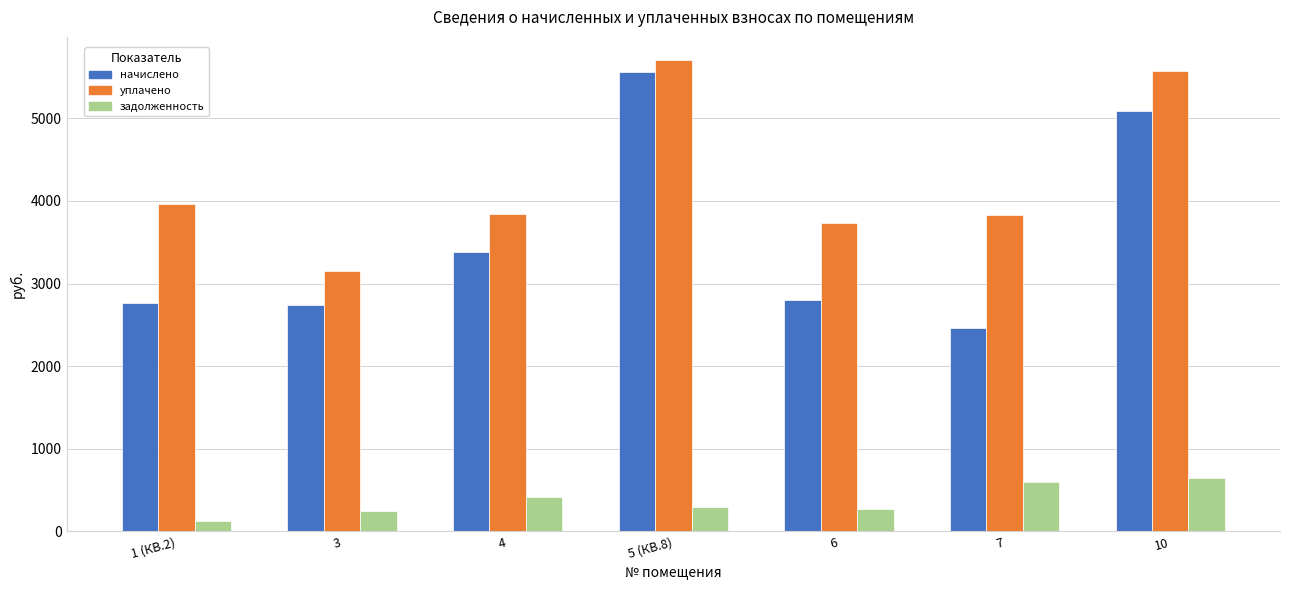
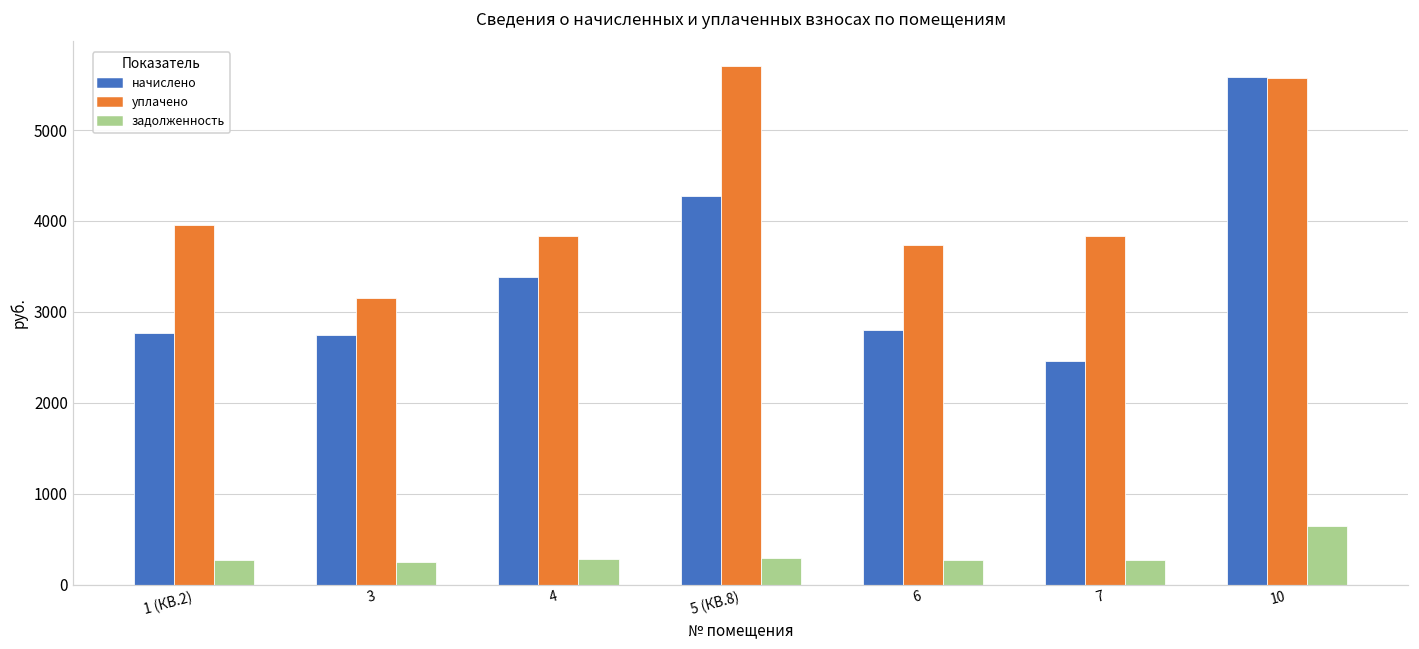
задолженность, 1 (КВ.2): 100 -> 300
задолженность, 4: 400 -> 300
начислено, 5 (КВ.8): 5600 -> 4300
задолженность, 7: 600 -> 300
начислено, 10: 5100 -> 5600
